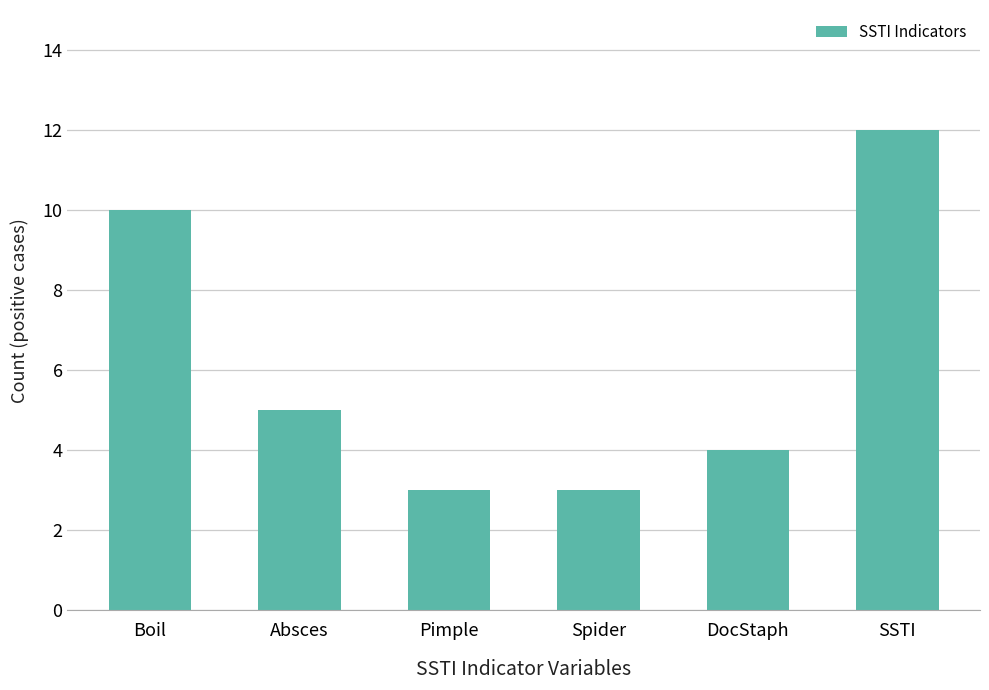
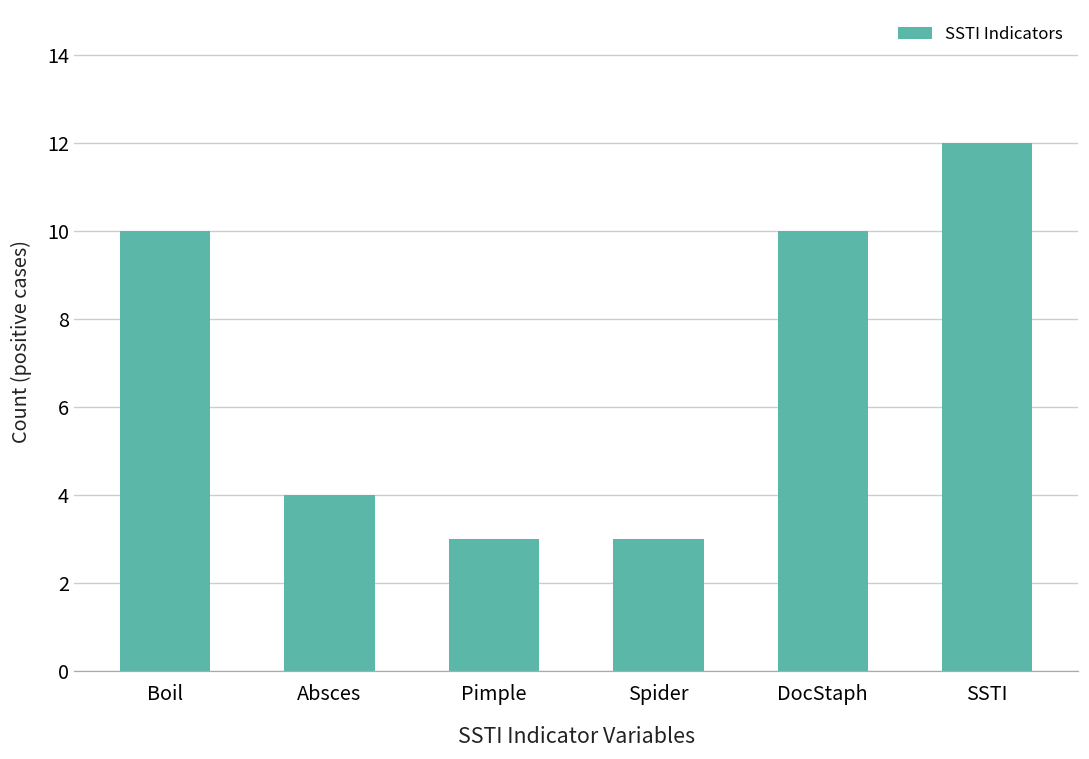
Absces: 5 -> 4
DocStaph: 4 -> 10
